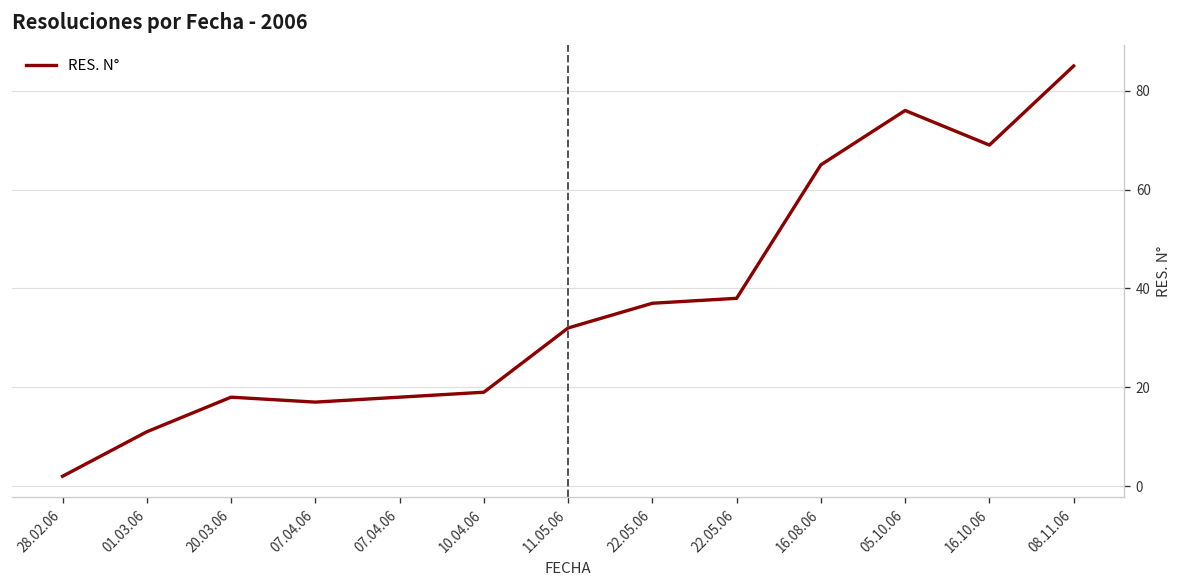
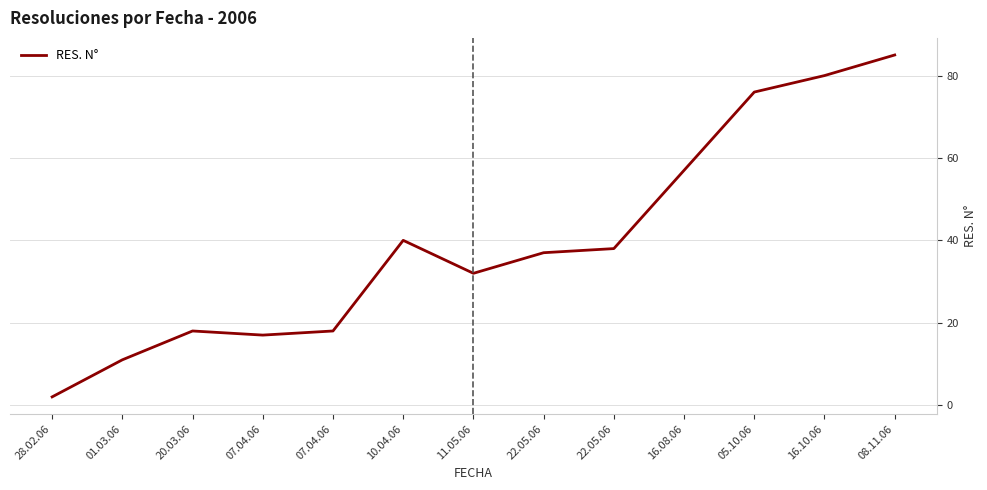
10.04.06: 19 -> 40
16.08.06: 65 -> 57
16.10.06: 69 -> 80
